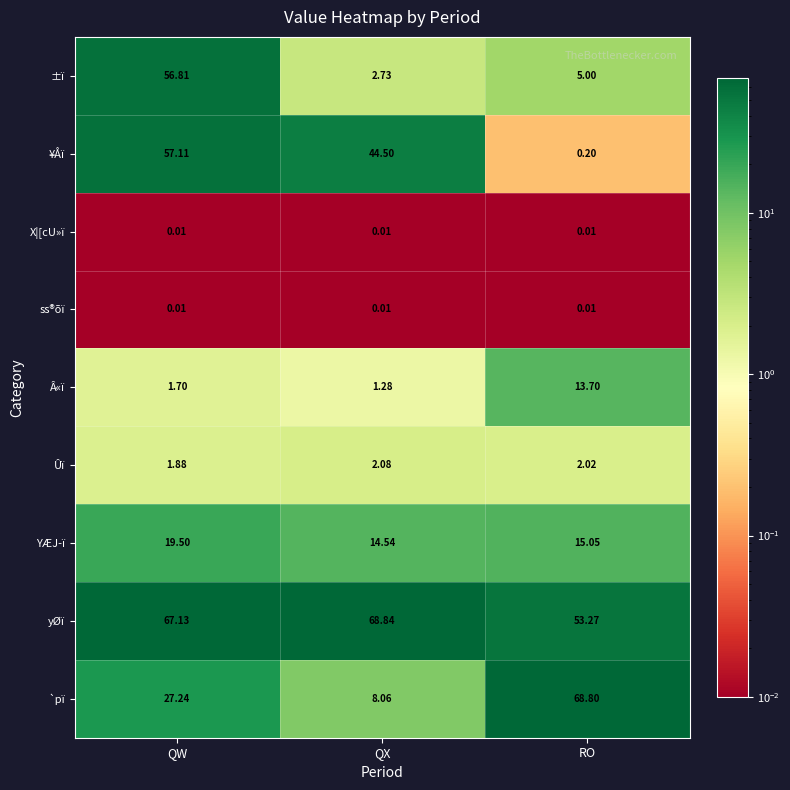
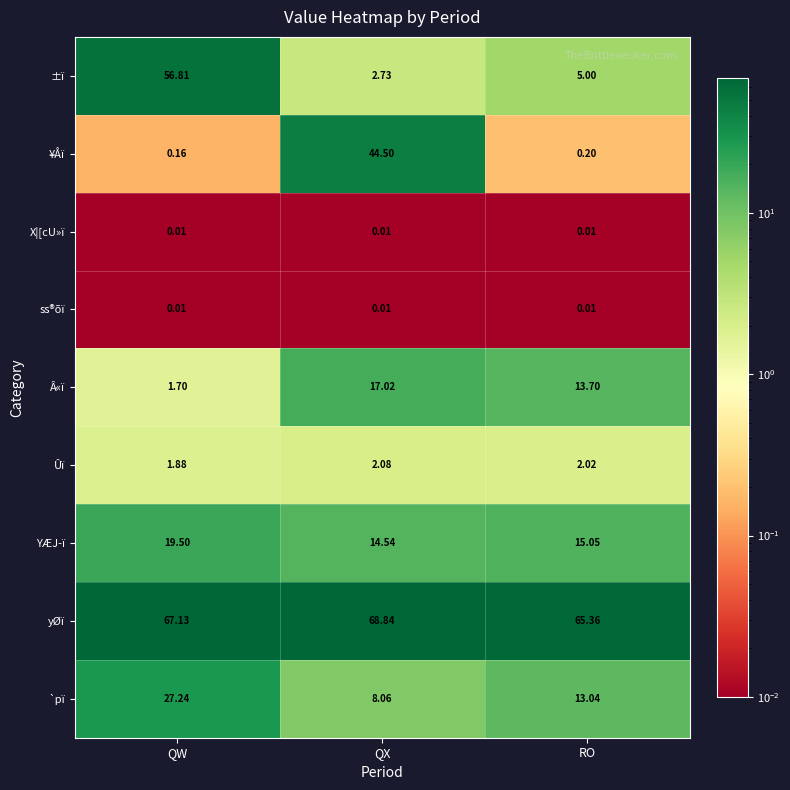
¥Åï, QW: 57.11 -> 0.16
Â«ï, QX: 1.28 -> 17.02
yØï, RO: 53.27 -> 65.36
`pï, RO: 68.80 -> 13.04
